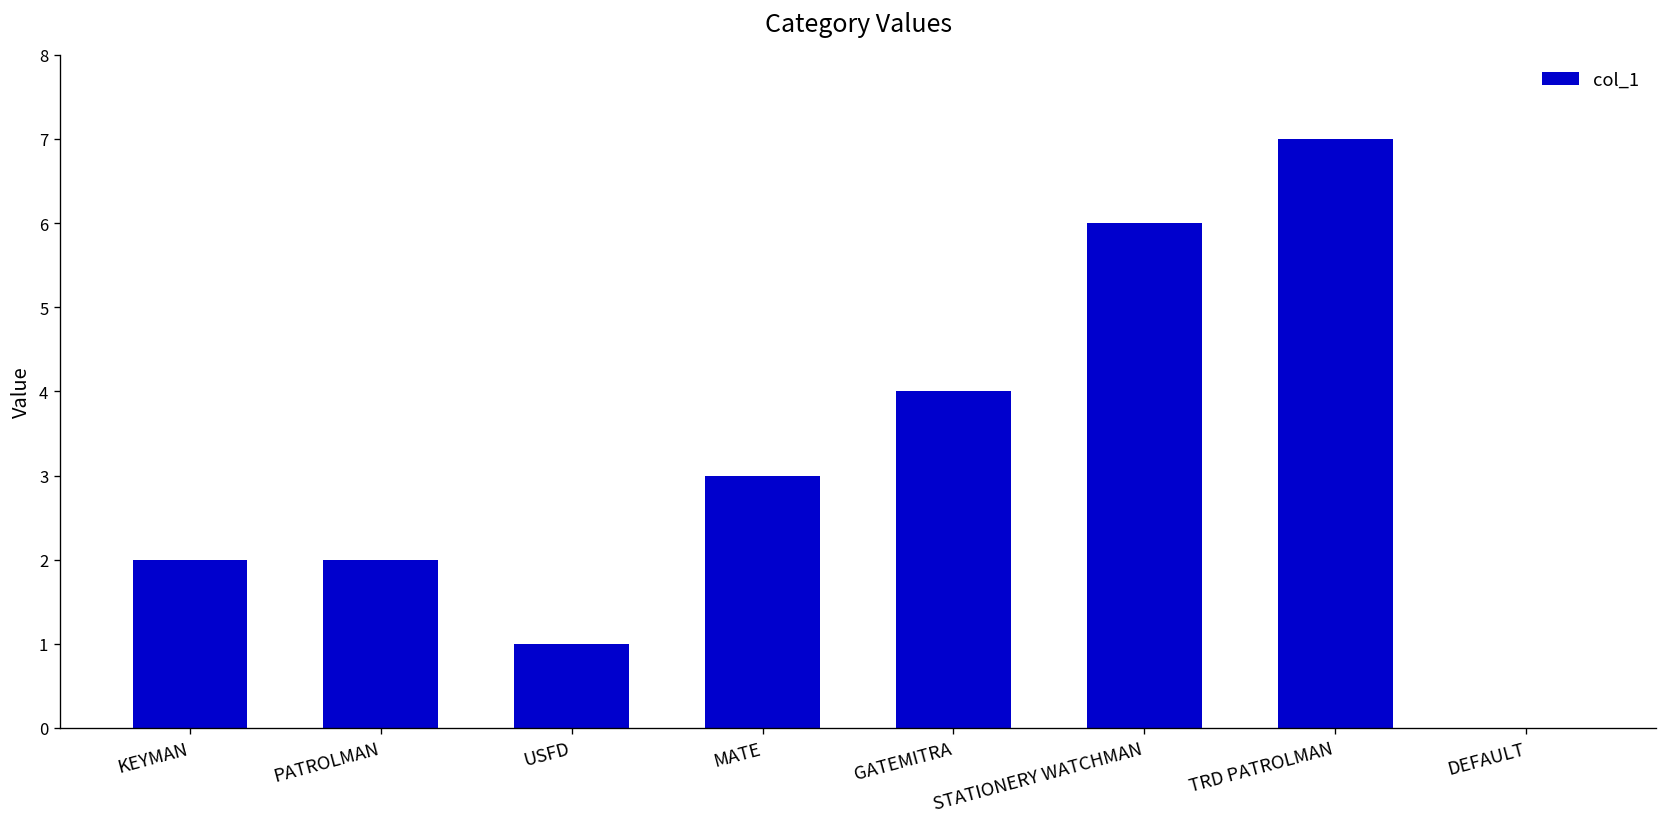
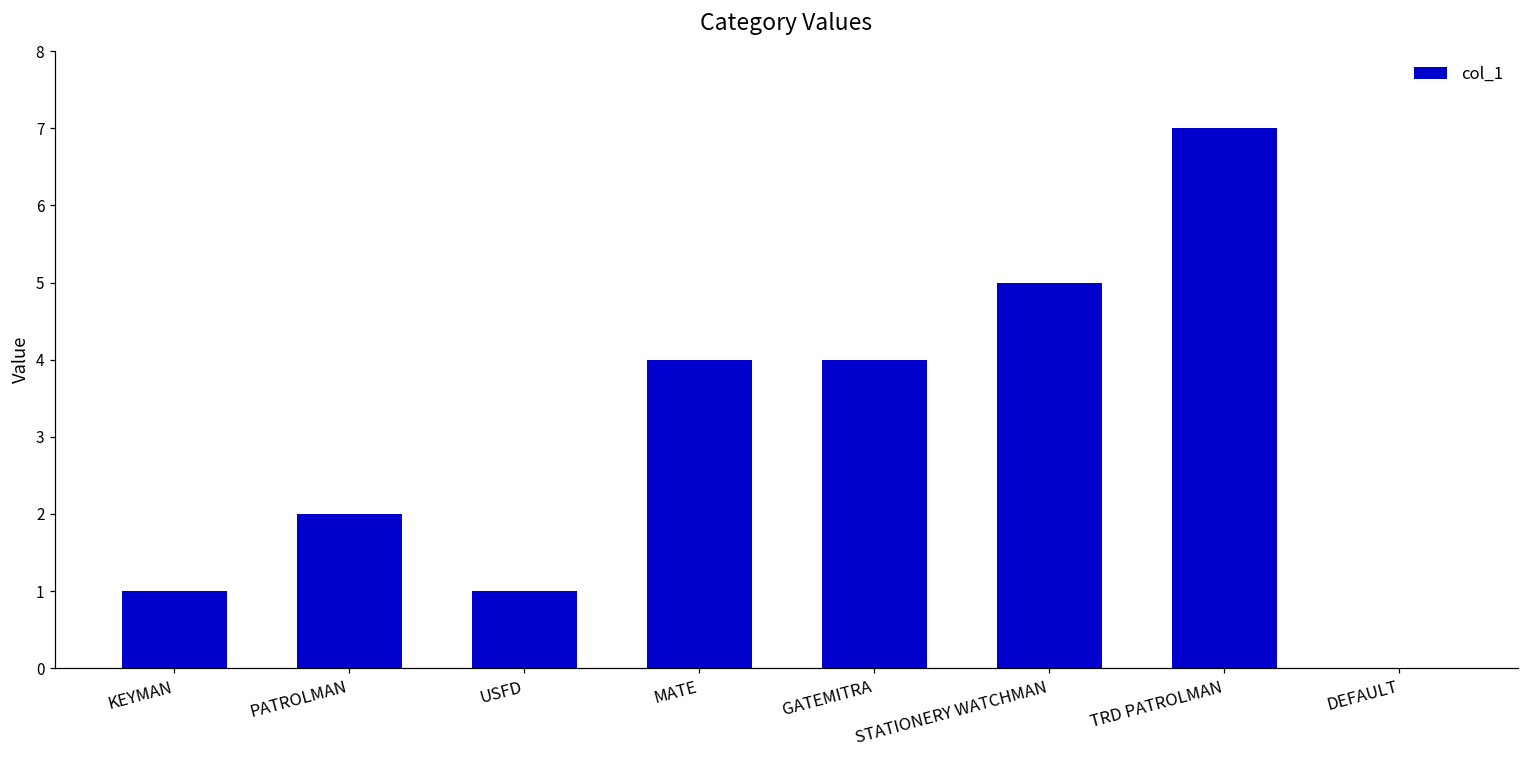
KEYMAN: 2 -> 1
MATE: 3 -> 4
STATIONERY WATCHMAN: 6 -> 5
